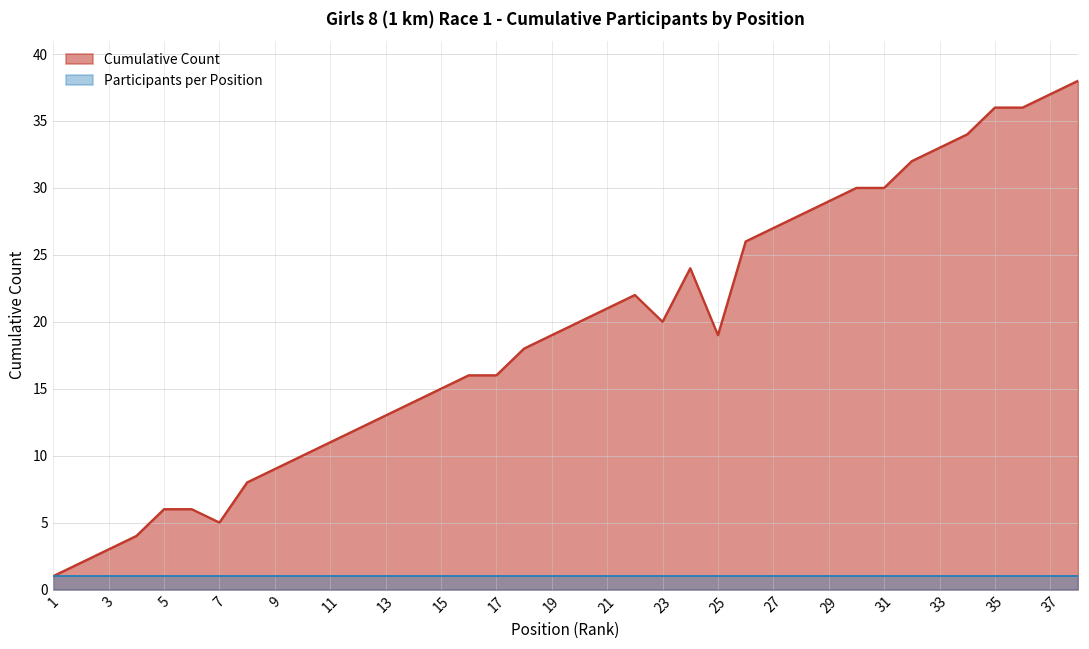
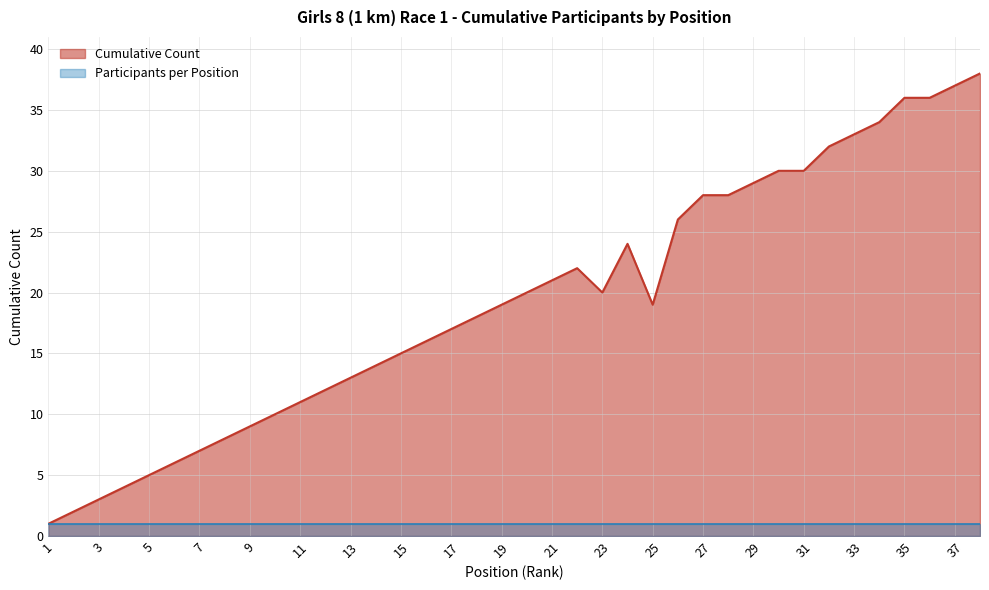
Cumulative Count, 5: 6 -> 5
Cumulative Count, 7: 5 -> 7
Cumulative Count, 17: 16 -> 17
Cumulative Count, 27: 27 -> 28
